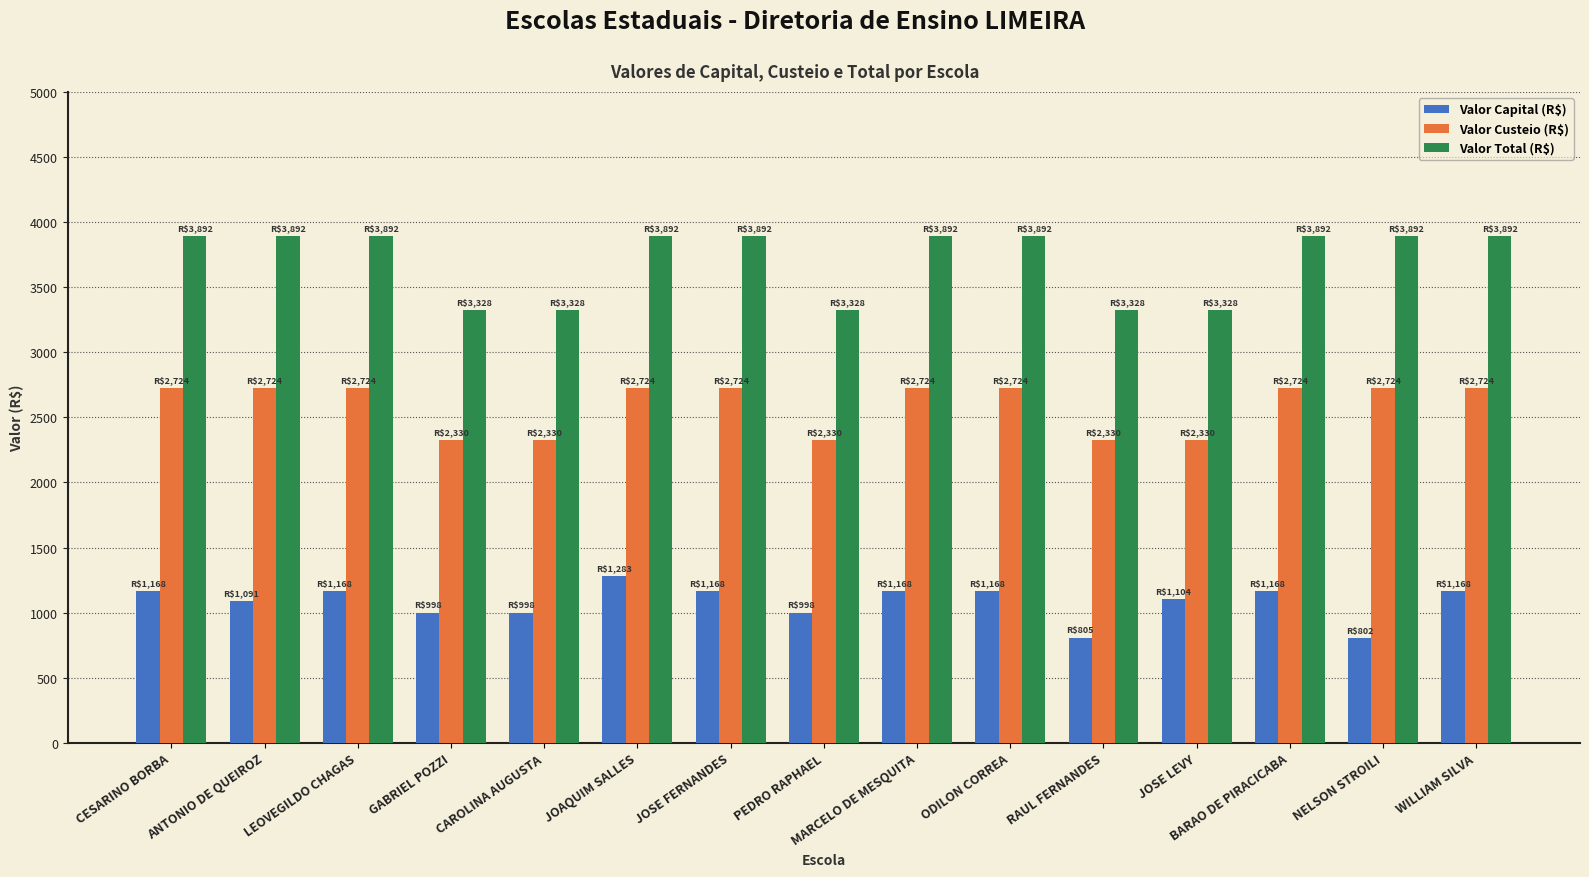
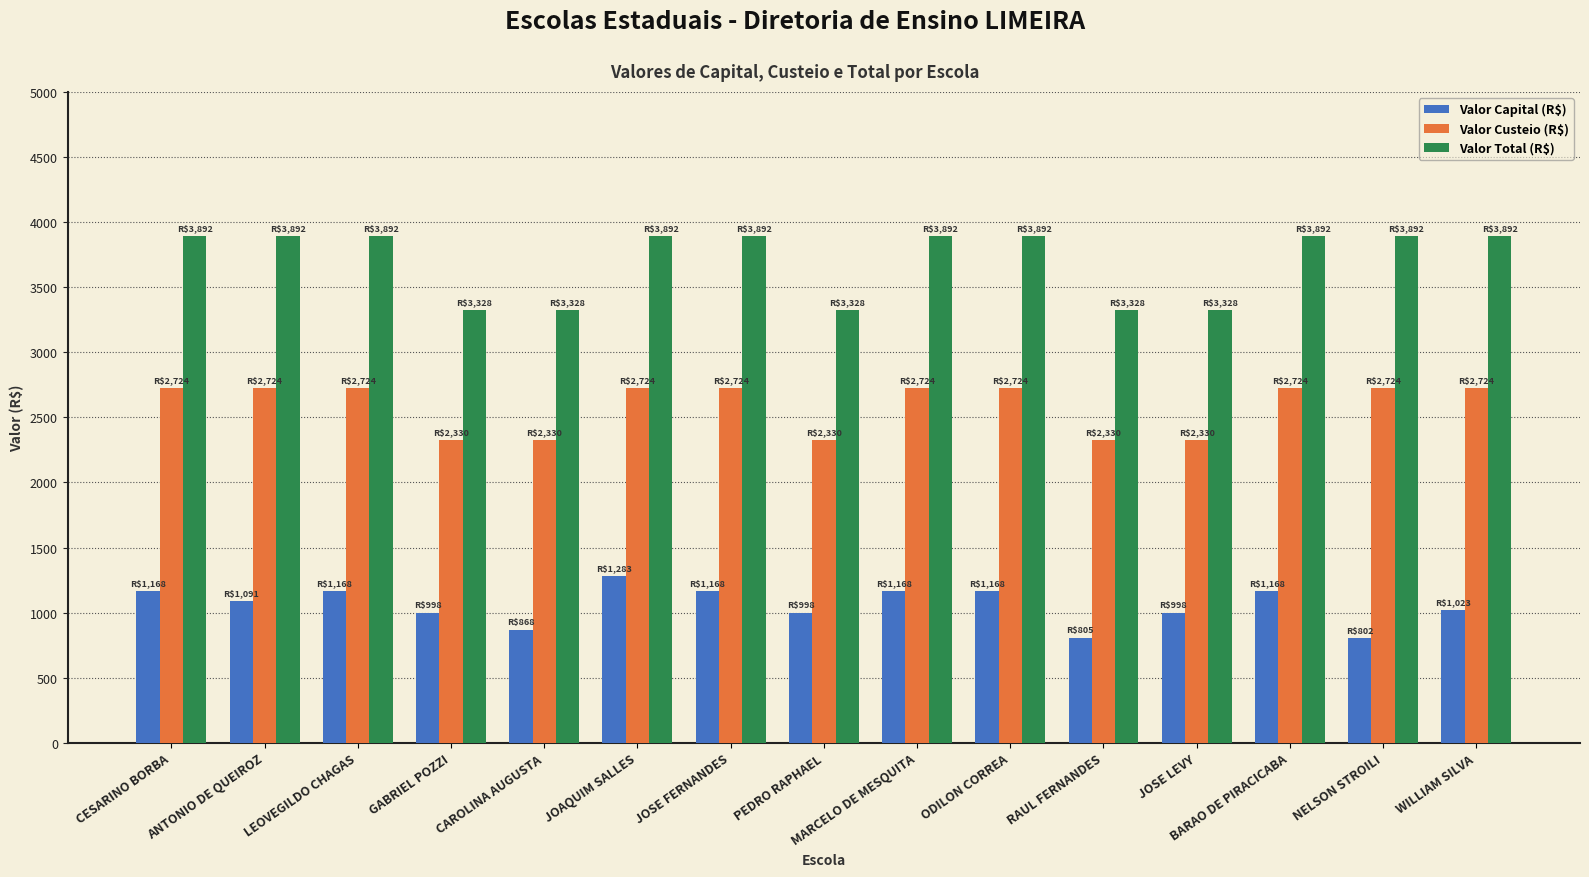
Valor Capital (R$), CAROLINA AUGUSTA: $998 -> $868
Valor Capital (R$), JOSE LEVY: $1,104 -> $998
Valor Capital (R$), WILLIAM SILVA: $1,168 -> $1,023
